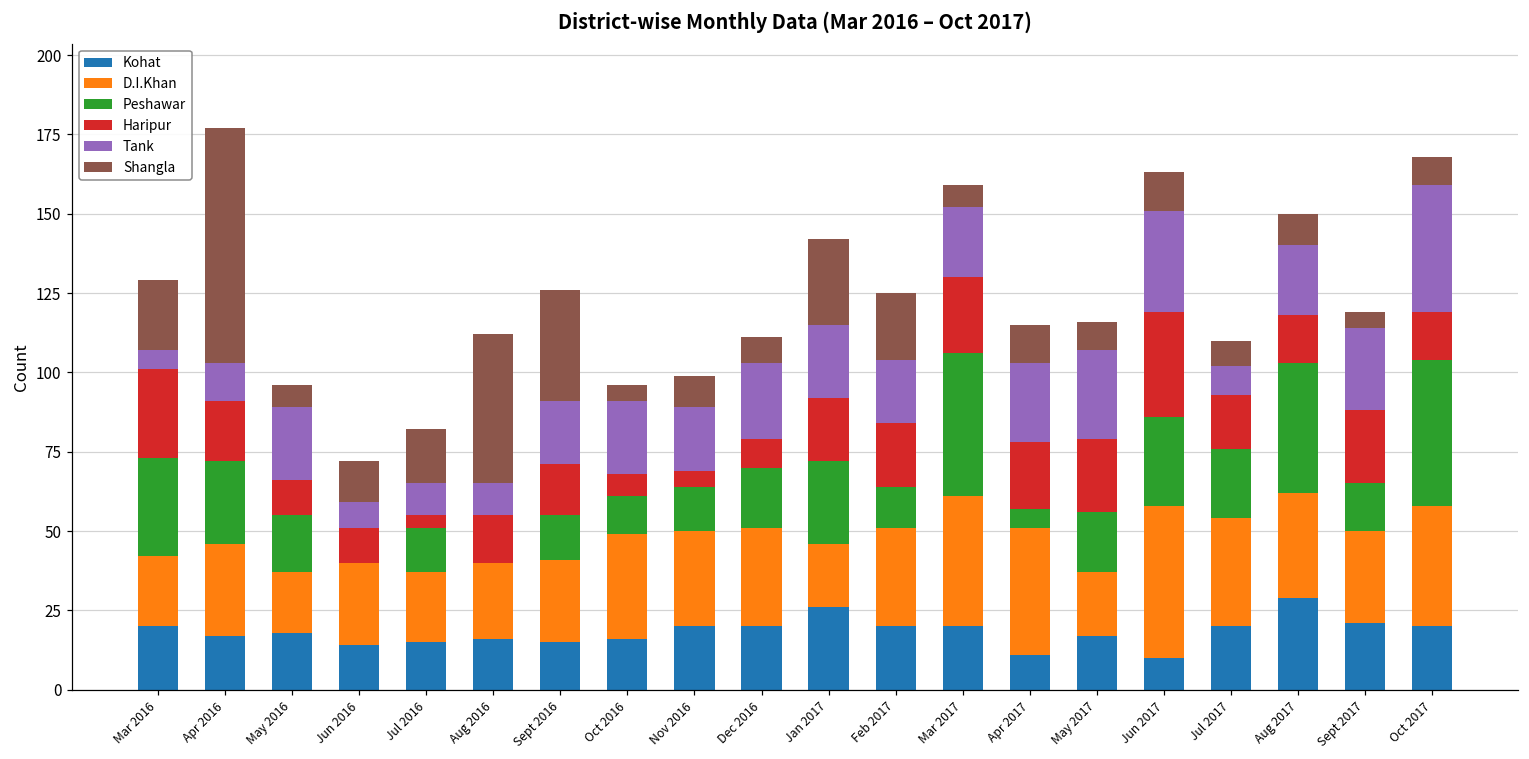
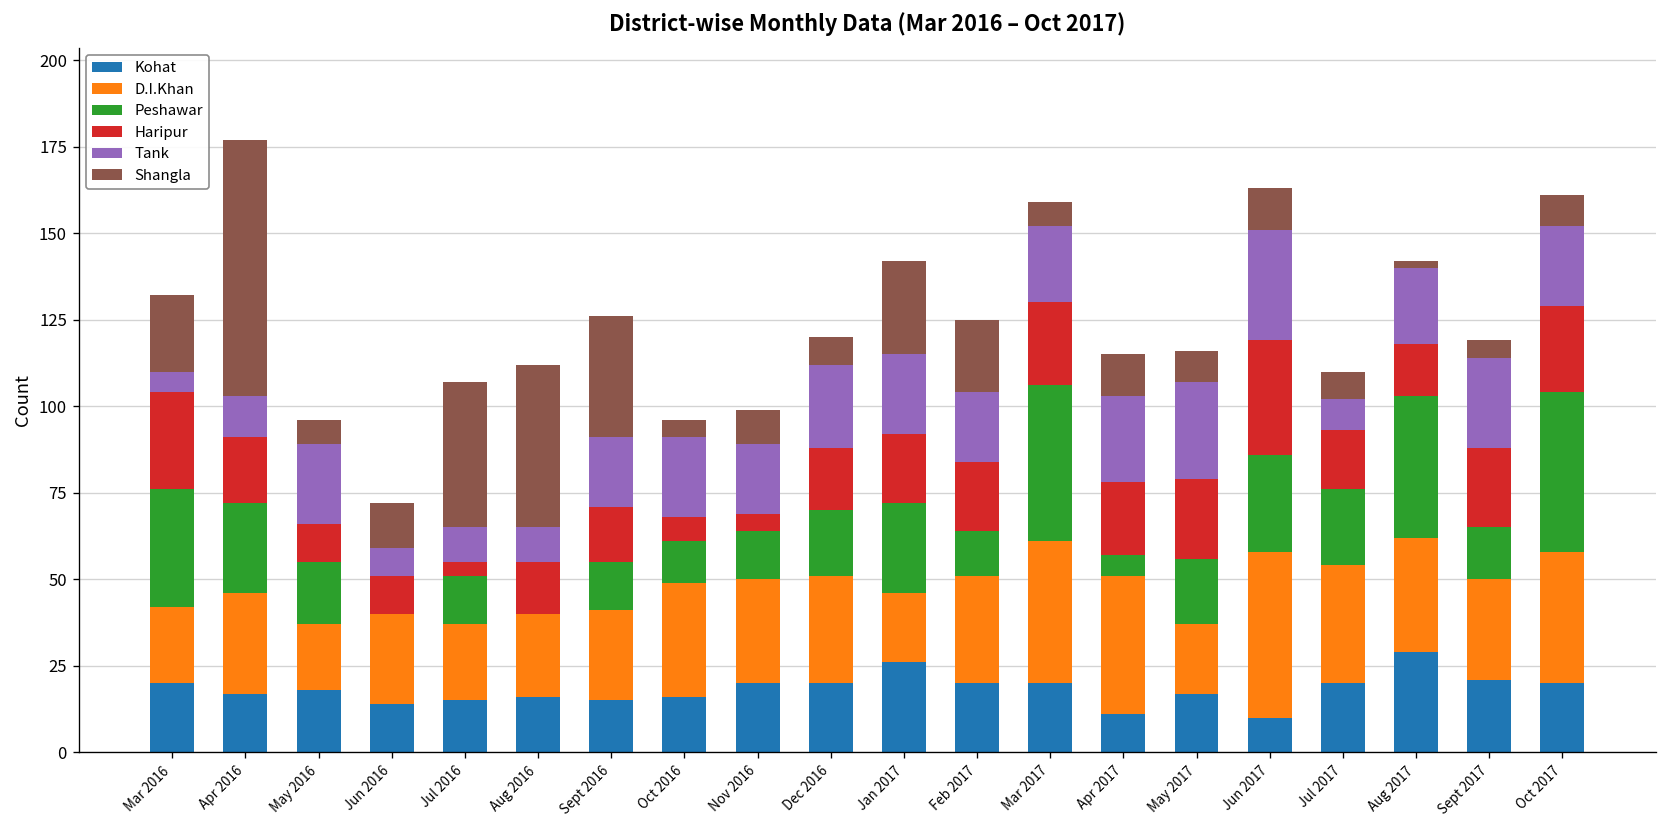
Peshawar, Mar 2016: 31 -> 34
Shangla, Jul 2016: 17 -> 42
Haripur, Dec 2016: 9 -> 18
Shangla, Aug 2017: 10 -> 2
Haripur, Oct 2017: 15 -> 25
Tank, Oct 2017: 40 -> 23
